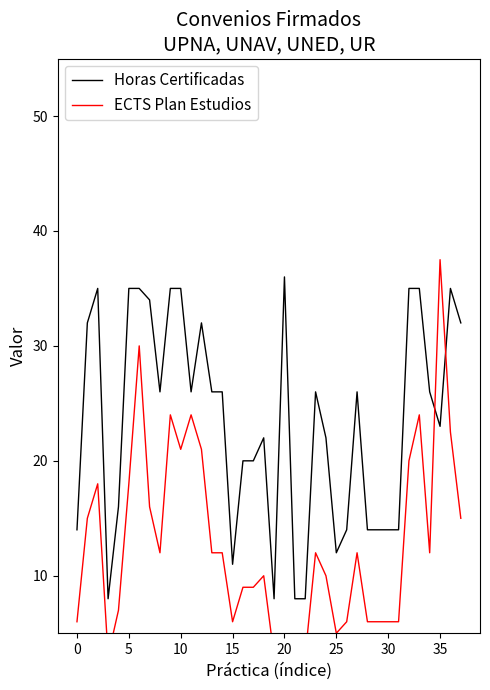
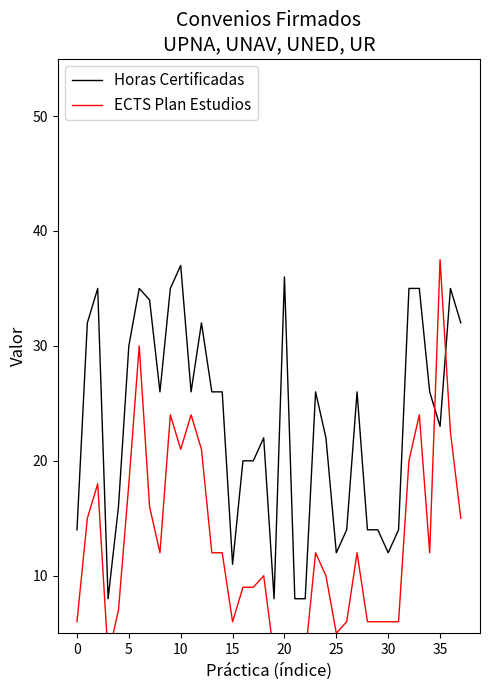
Horas Certificadas, 5: 35 -> 30
Horas Certificadas, 10: 35 -> 37
Horas Certificadas, 30: 14 -> 12
